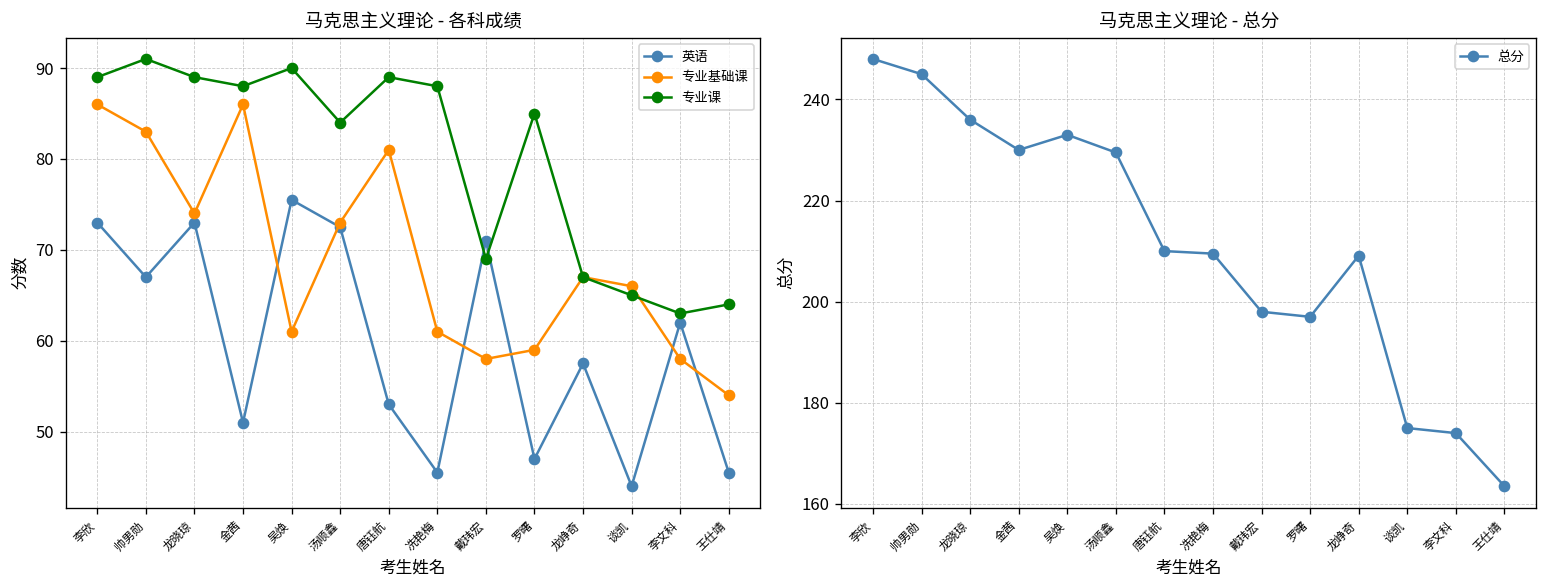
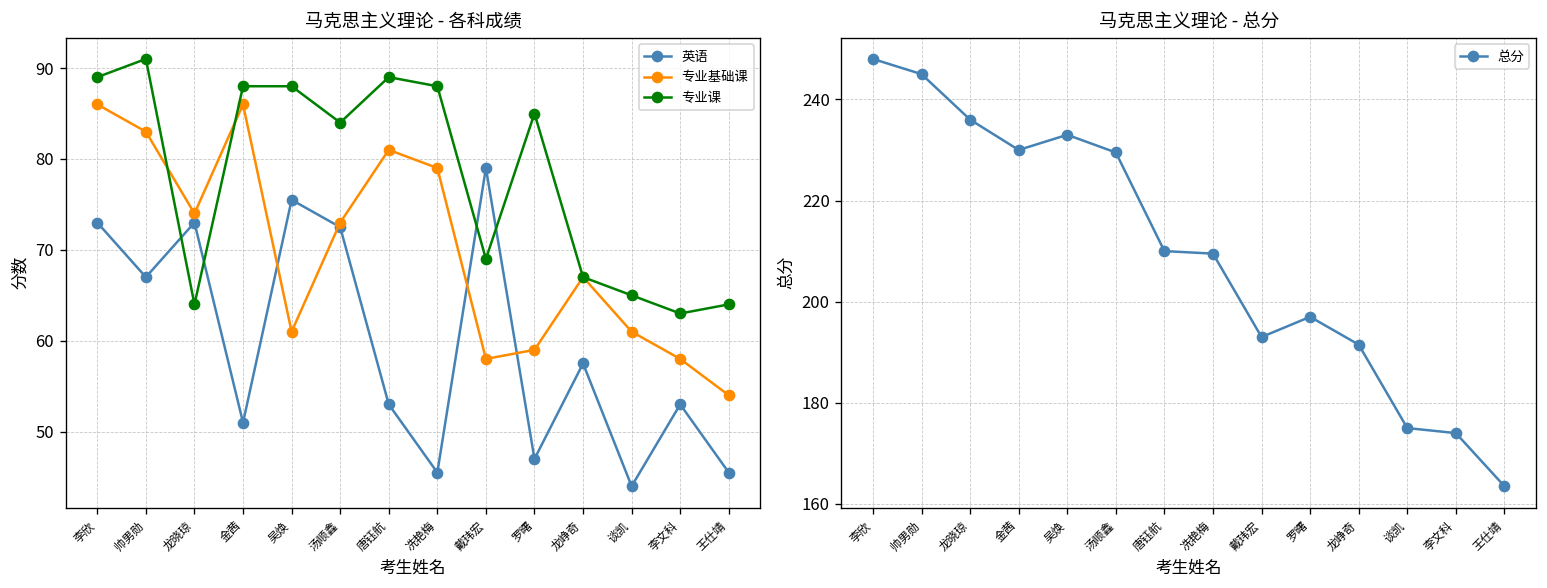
马克思主义理论 - 各科成绩, 专业课, 龙晓琼: 89 -> 64
马克思主义理论 - 各科成绩, 专业课, 吴焕: 90 -> 88
马克思主义理论 - 各科成绩, 专业基础课, 冼艳梅: 61 -> 79
马克思主义理论 - 各科成绩, 英语, 戴玮宏: 71 -> 79
马克思主义理论 - 各科成绩, 专业基础课, 谈凯: 66 -> 61
马克思主义理论 - 各科成绩, 英语, 李文科: 62 -> 53
马克思主义理论 - 总分, 戴玮宏: 198 -> 193
马克思主义理论 - 总分, 龙峥奇: 209 -> 192
